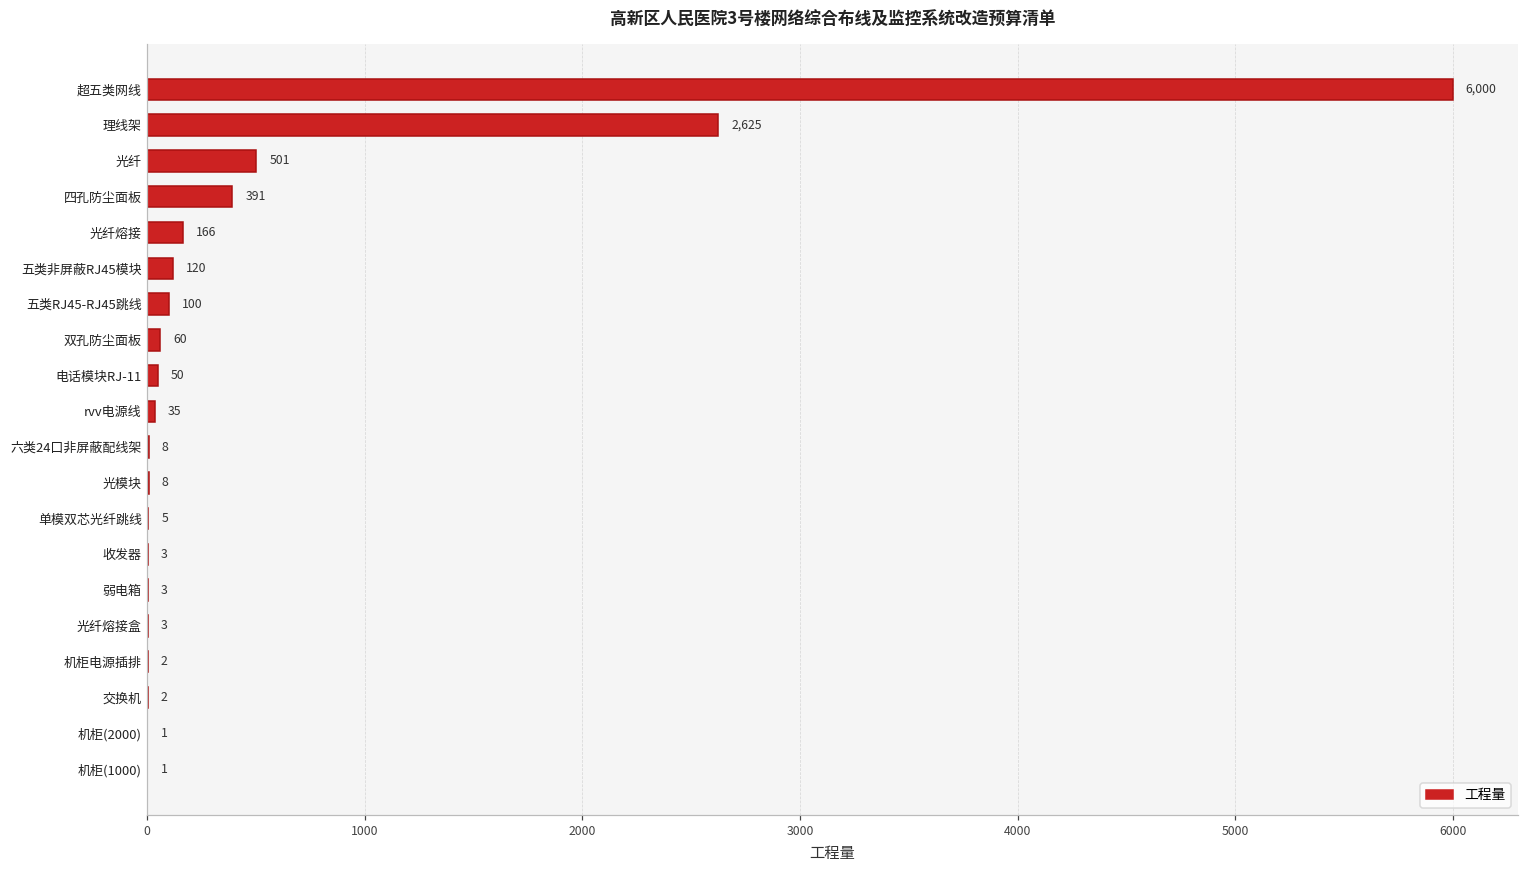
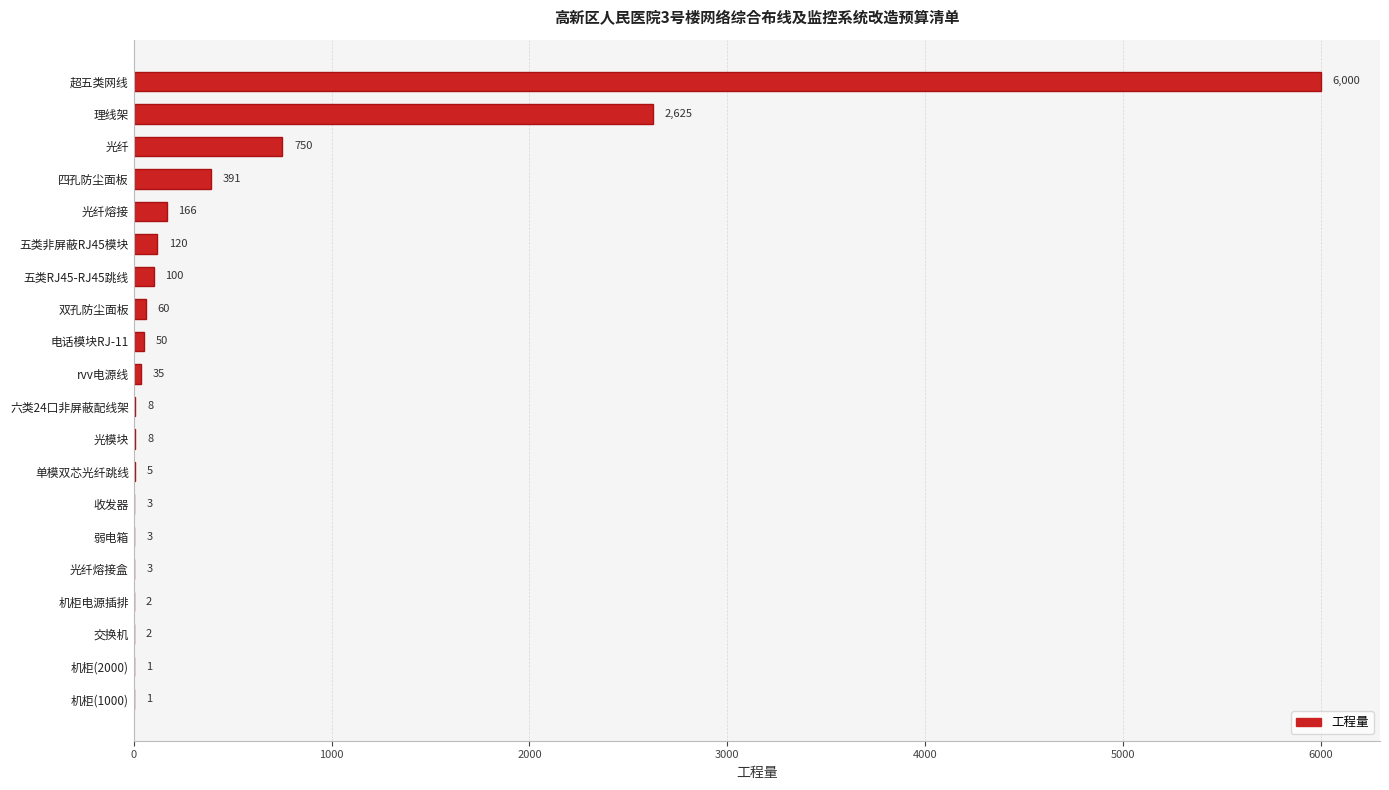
光纤: 501 -> 750
